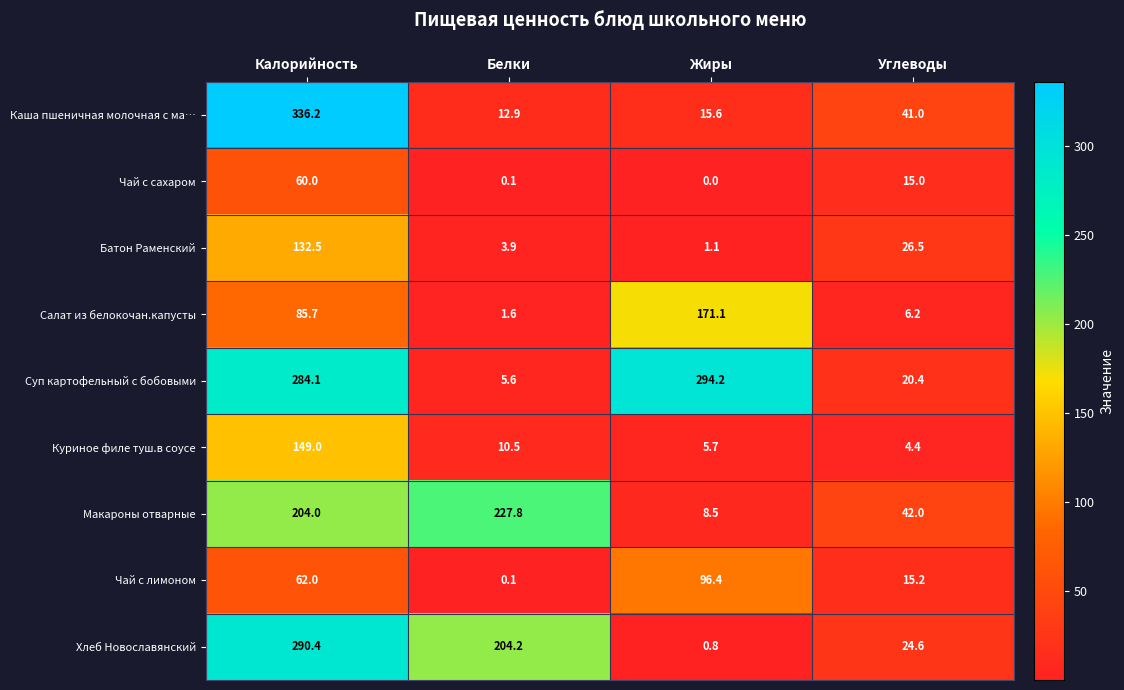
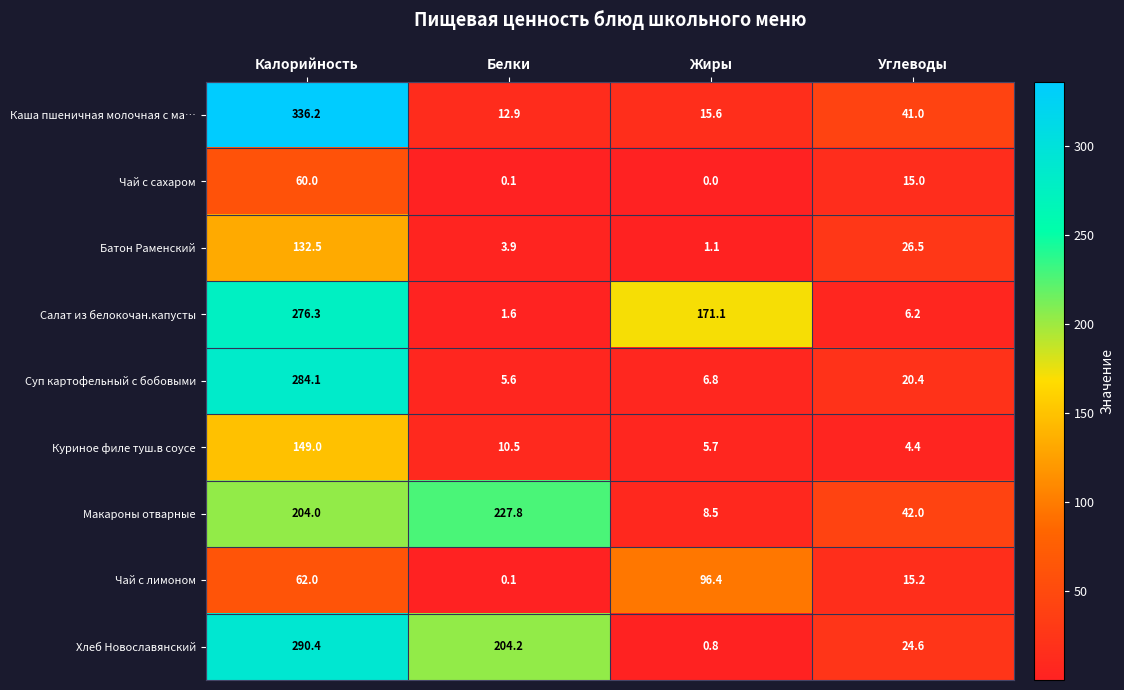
Салат из белокочан.капусты, Калорийность: 85.7 -> 276.3
Суп картофельный с бобовыми, Жиры: 294.2 -> 6.8
